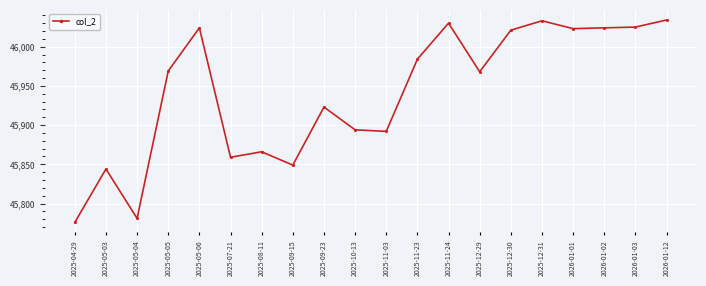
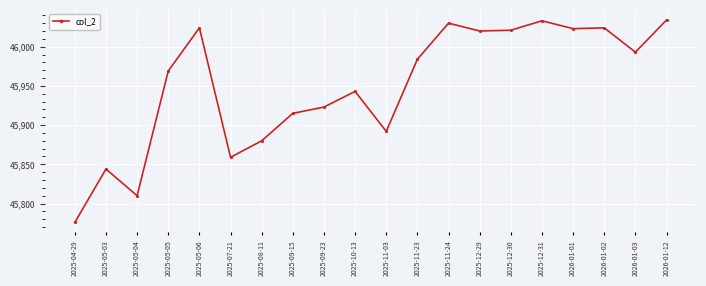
2025-05-04: 45,780 -> 45,810
2025-08-11: 45,870 -> 45,880
2025-09-15: 45,850 -> 45,920
2025-10-13: 45,890 -> 45,940
2025-12-29: 45,970 -> 46,020
2026-01-03: 46,030 -> 45,990
